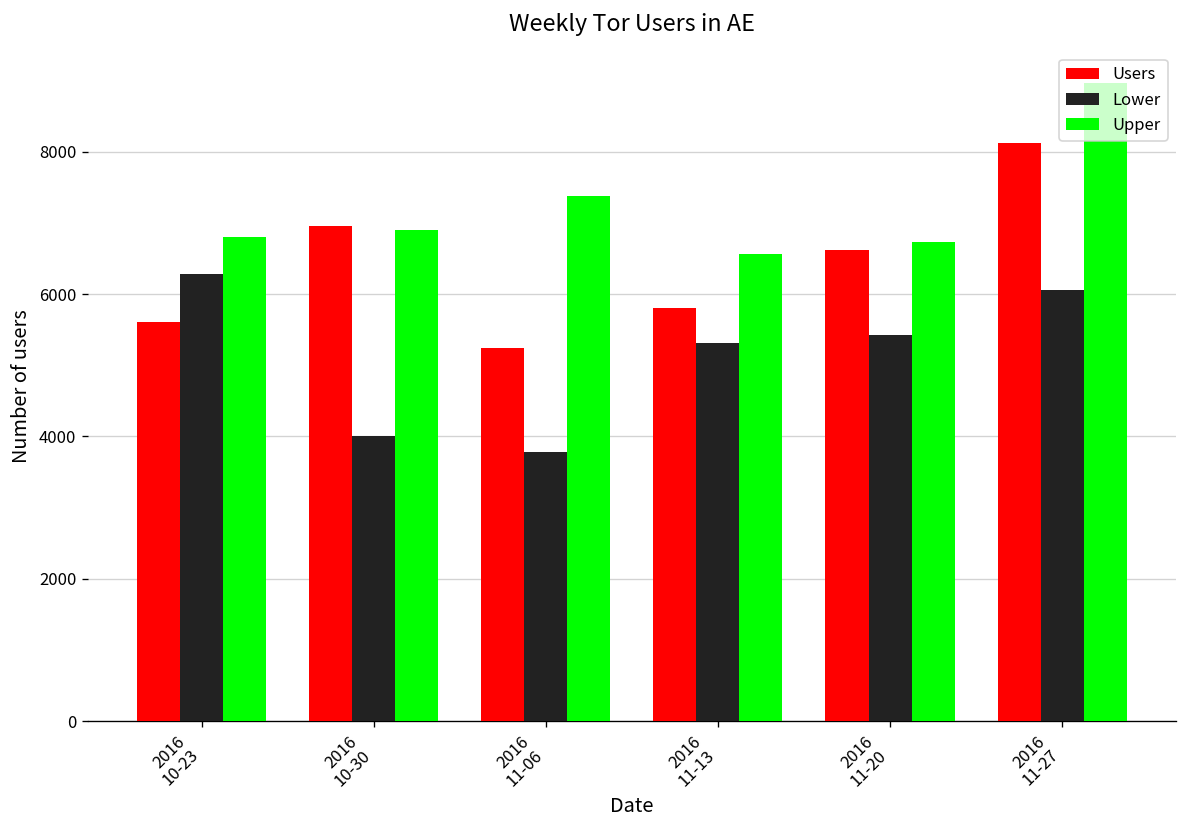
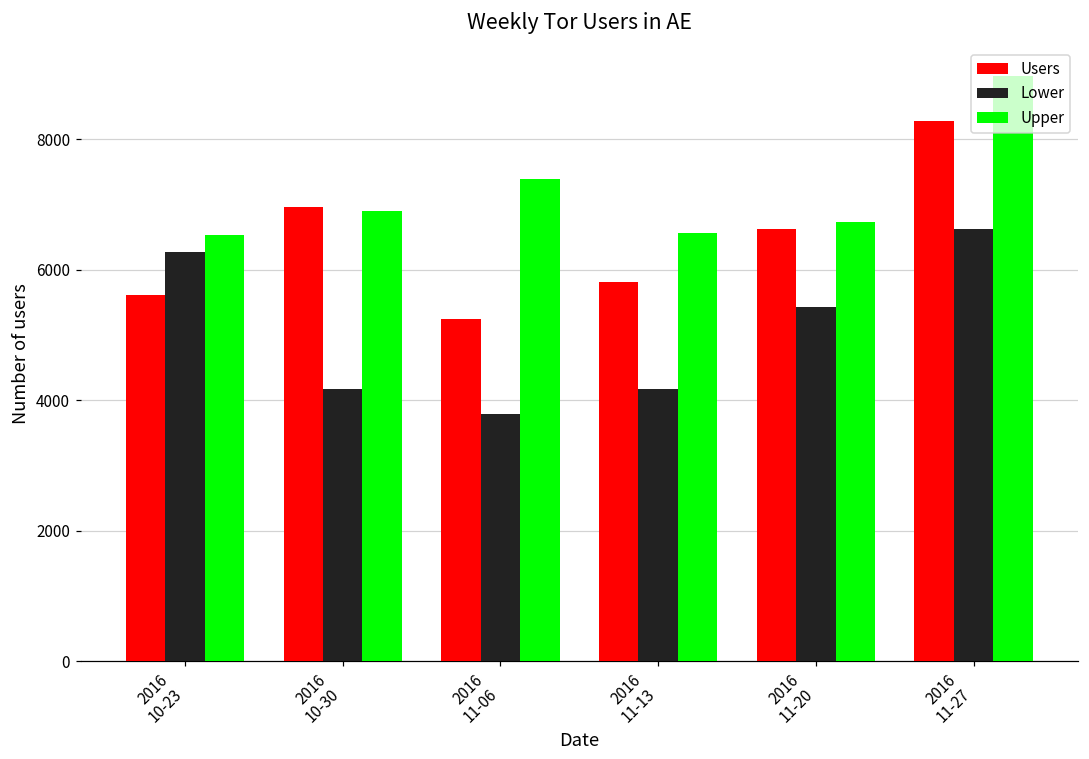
Upper, 2016 10-23: 6800 -> 6500
Lower, 2016 10-30: 4000 -> 4200
Lower, 2016 11-13: 5300 -> 4200
Users, 2016 11-27: 8100 -> 8300
Lower, 2016 11-27: 6100 -> 6600
